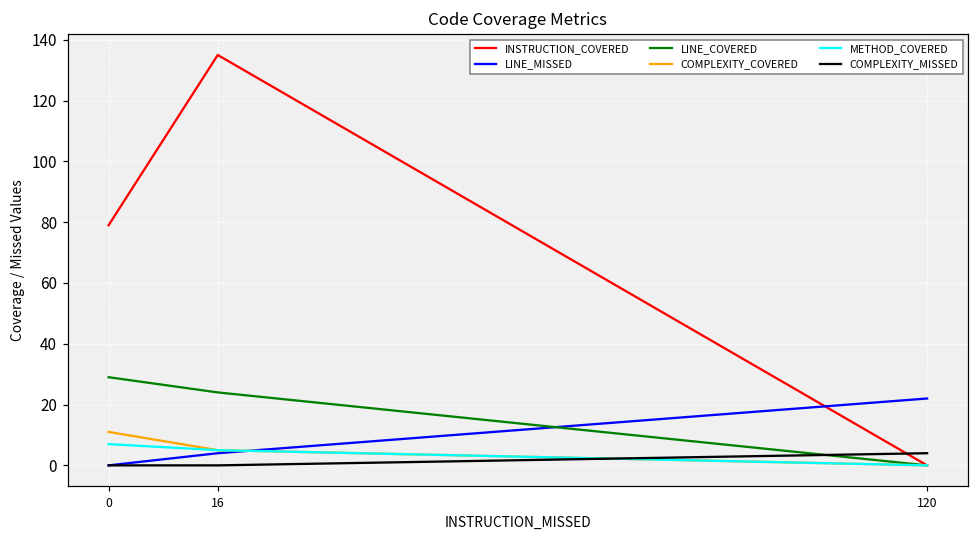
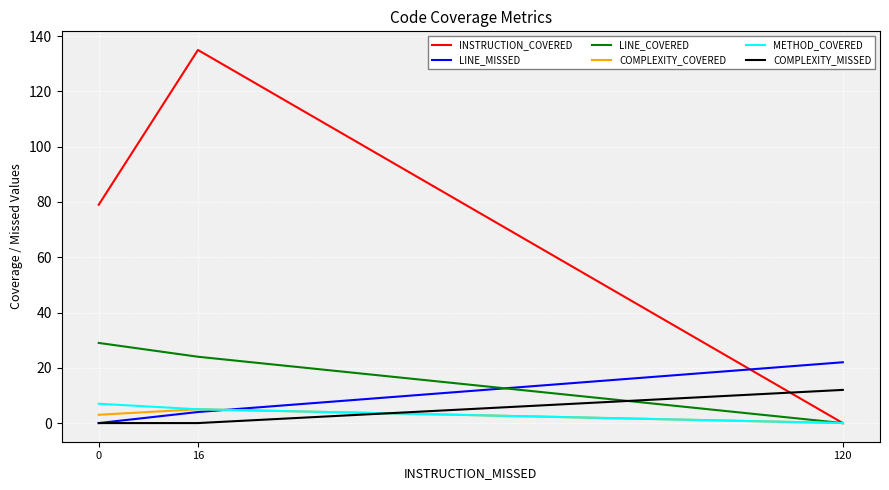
COMPLEXITY_COVERED, 0: 11 -> 3
COMPLEXITY_MISSED, 120: 4 -> 12
